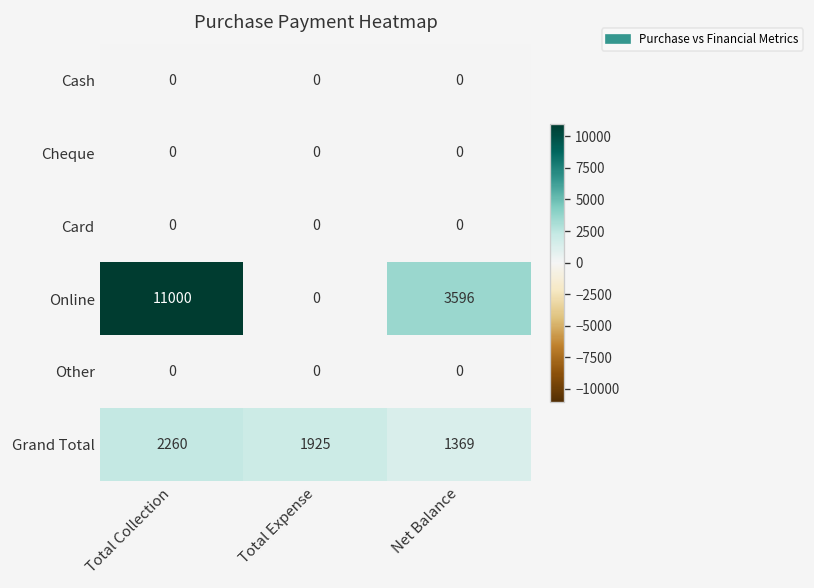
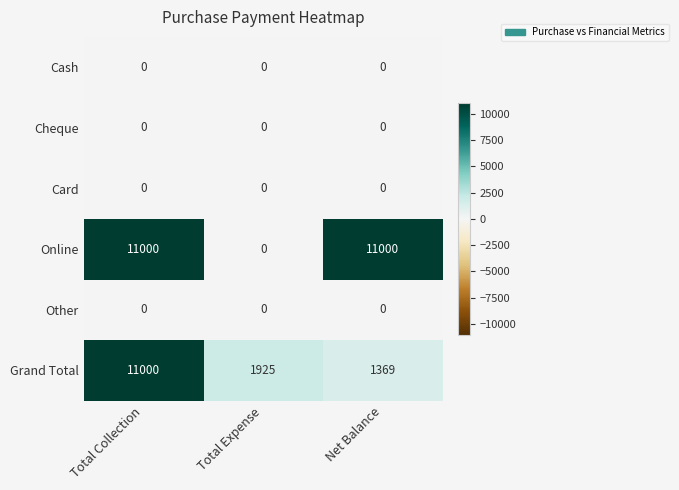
Online, Net Balance: 3596 -> 11000
Grand Total, Total Collection: 2260 -> 11000
